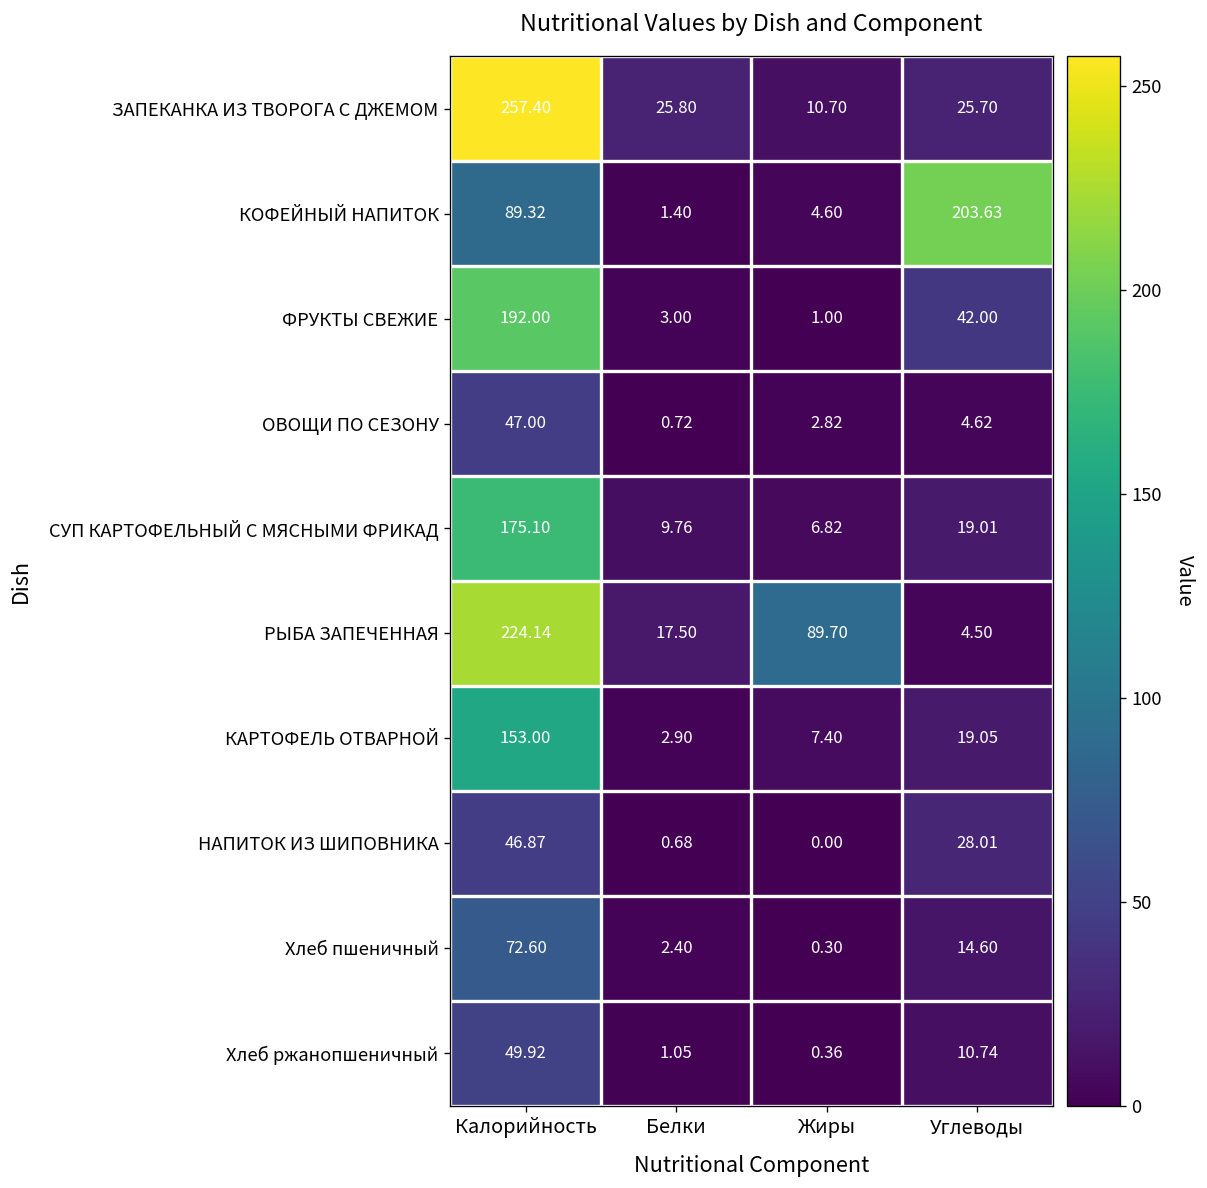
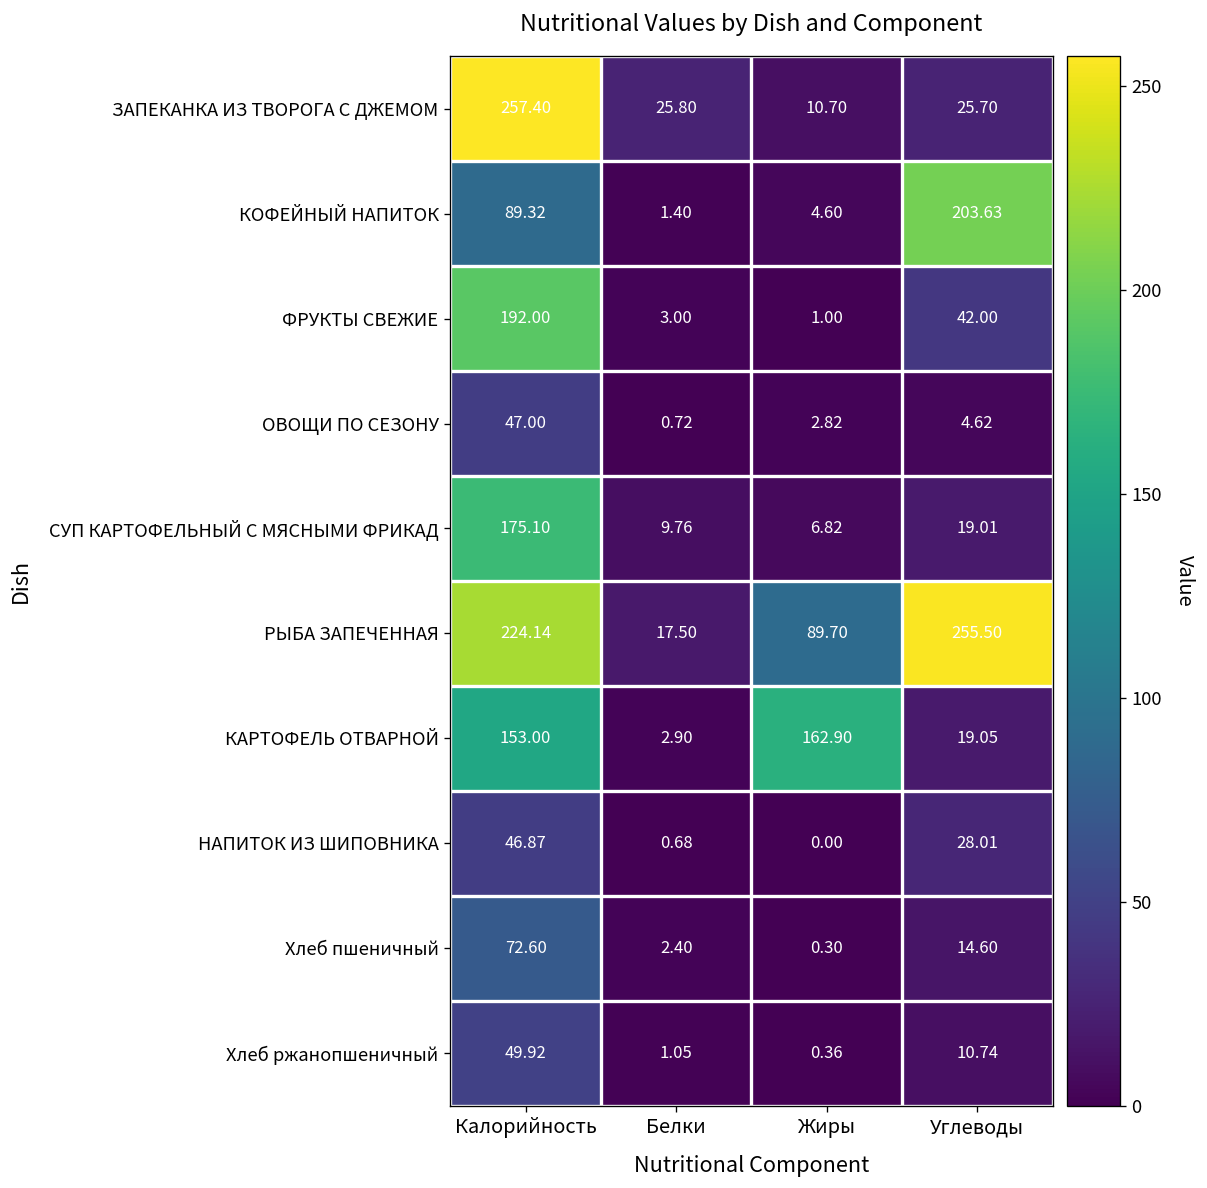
РЫБА ЗАПЕЧЕННАЯ, Углеводы: 4.50 -> 255.50
КАРТОФЕЛЬ ОТВАРНОЙ, Жиры: 7.40 -> 162.90
